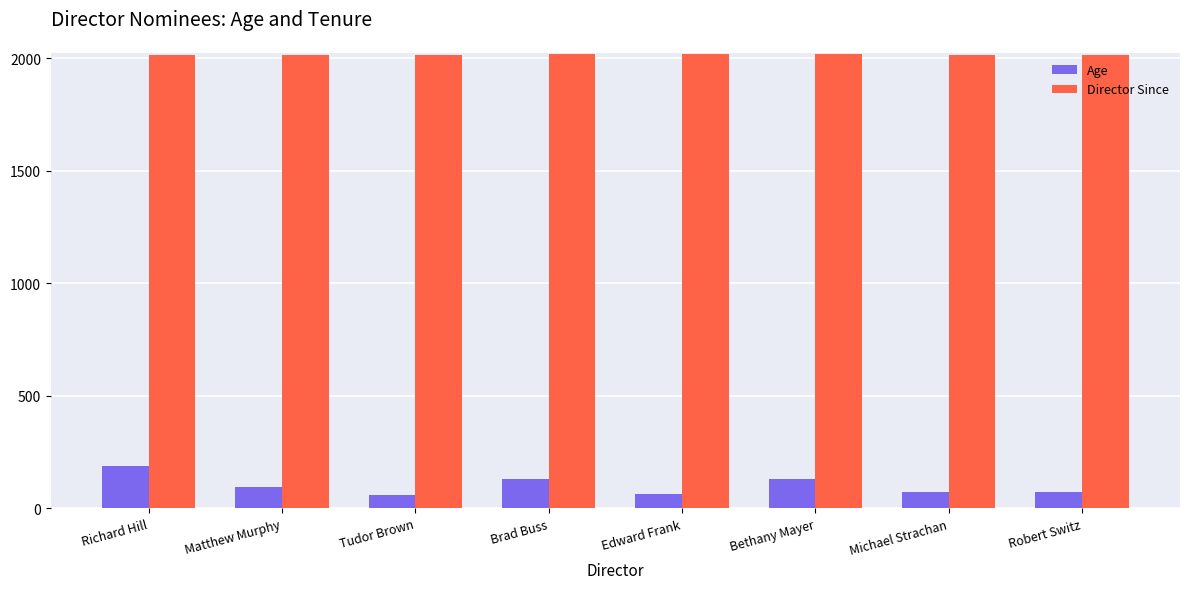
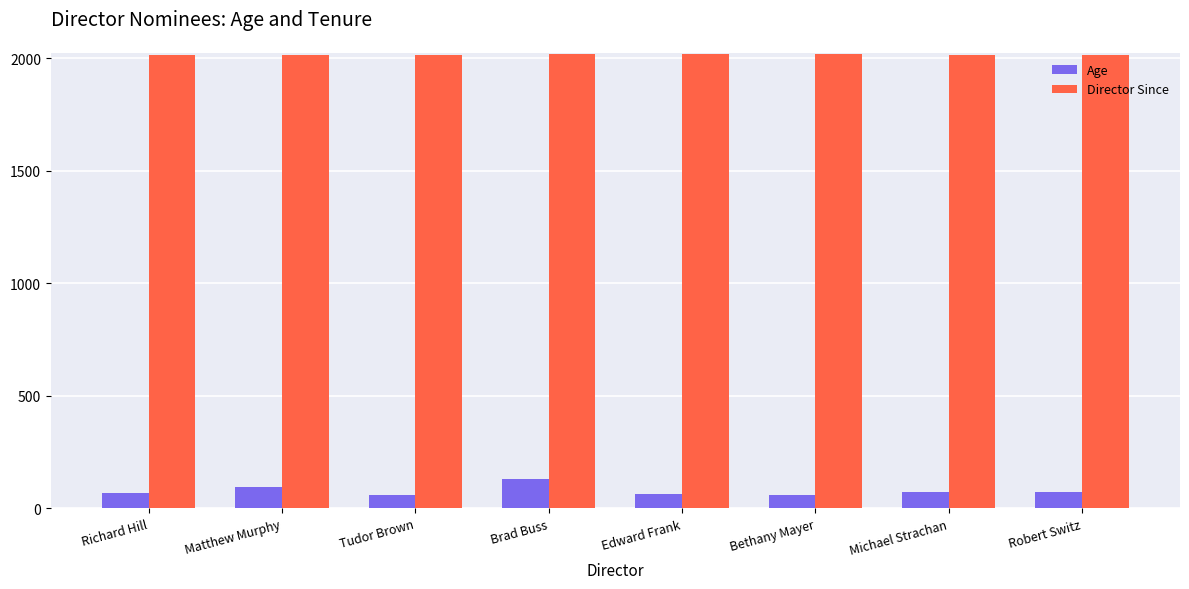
Age, Richard Hill: 190 -> 70
Age, Bethany Mayer: 130 -> 60
